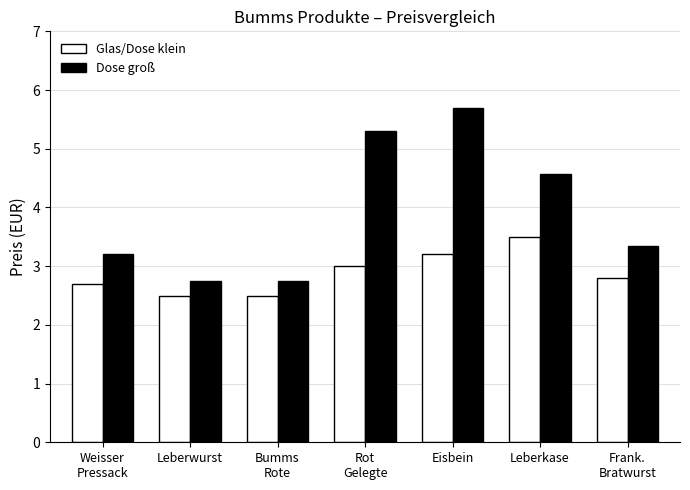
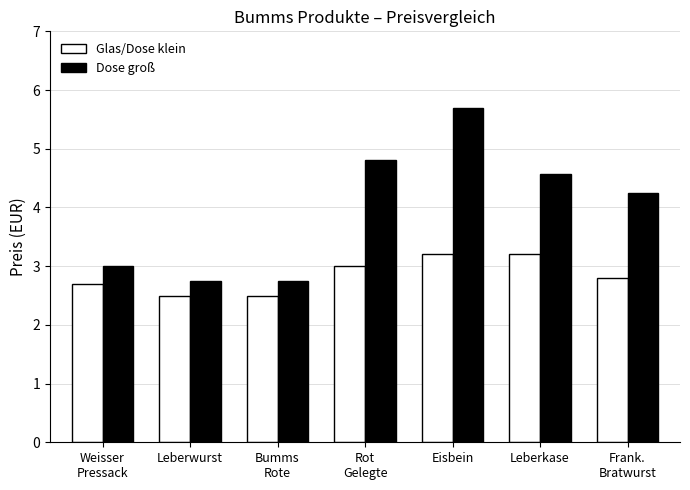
Dose groß, Weisser Pressack: 3.2 -> 3.0
Dose groß, Rot Gelegte: 5.3 -> 4.8
Glas/Dose klein, Leberkase: 3.5 -> 3.2
Dose groß, Frank. Bratwurst: 3.3 -> 4.3
